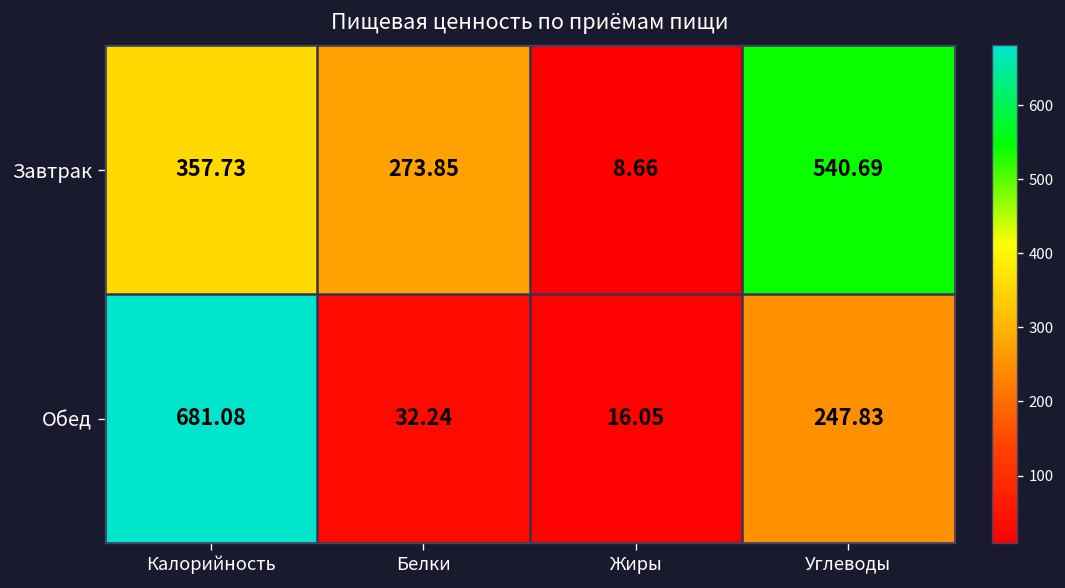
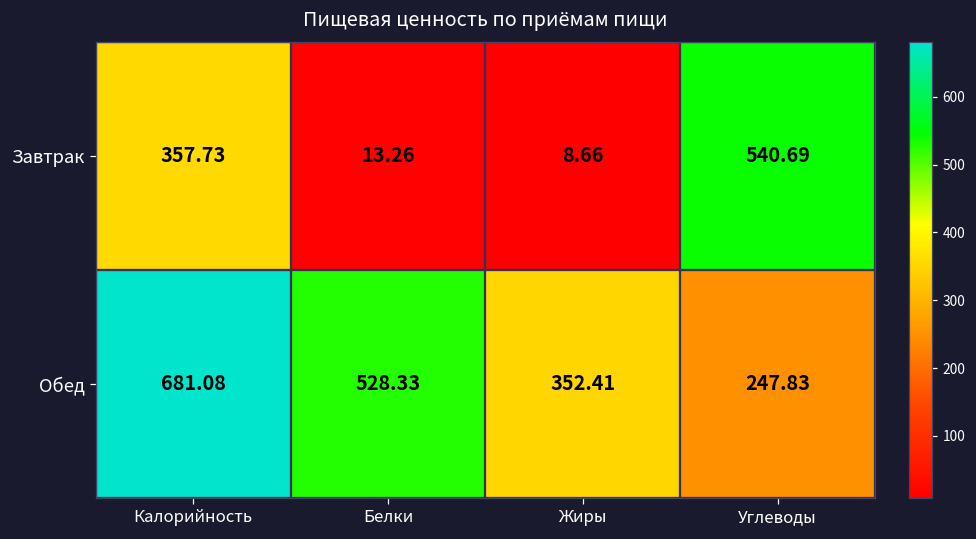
Завтрак, Белки: 273.85 -> 13.26
Обед, Белки: 32.24 -> 528.33
Обед, Жиры: 16.05 -> 352.41
